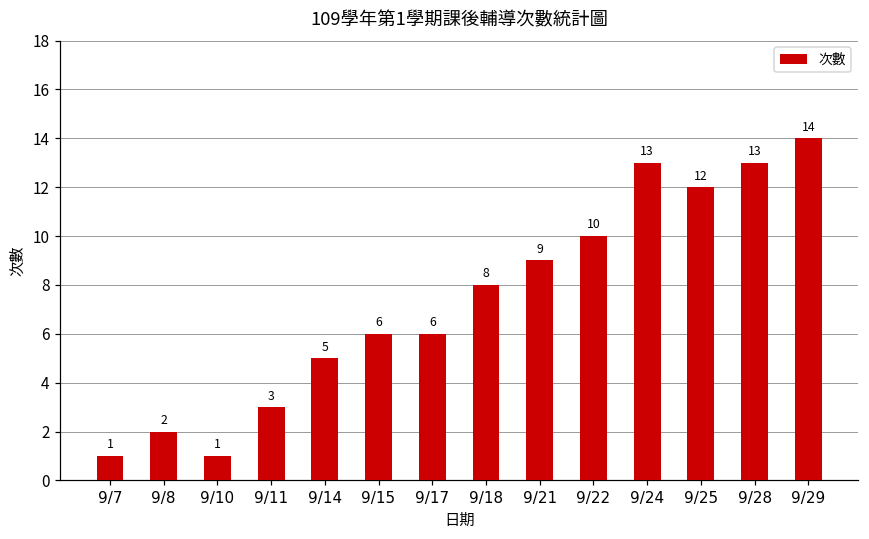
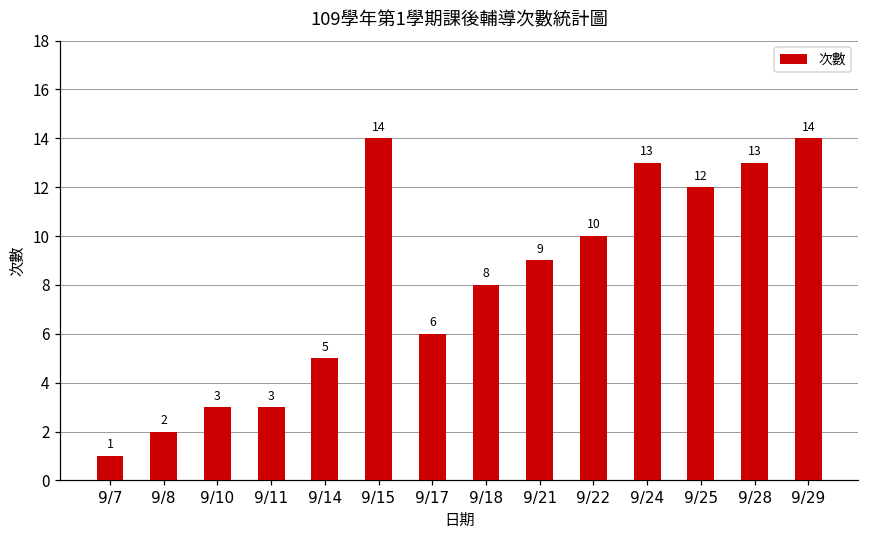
9/10: 1 -> 3
9/15: 6 -> 14
